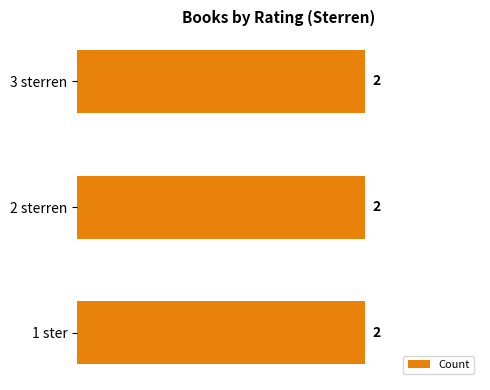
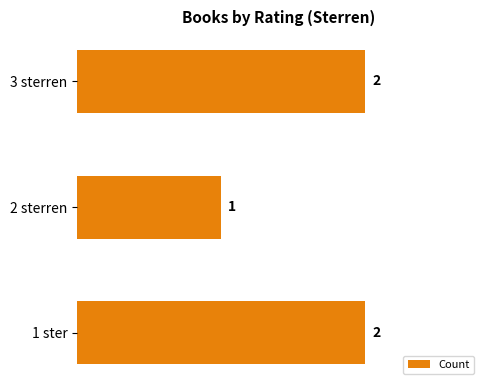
2 sterren: 2 -> 1
